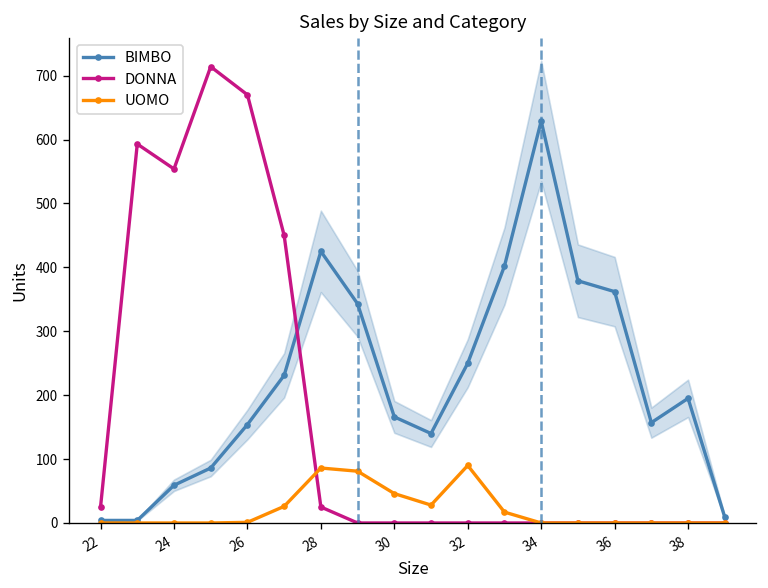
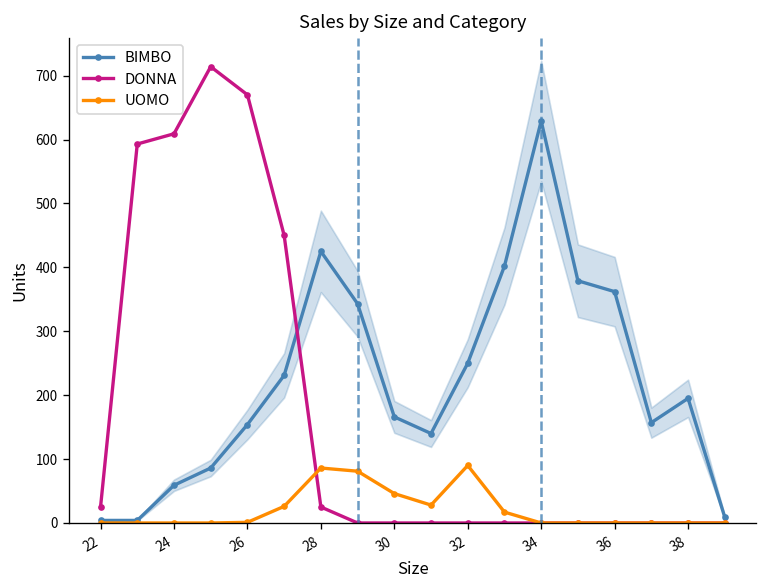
DONNA, 24: 550 -> 610
